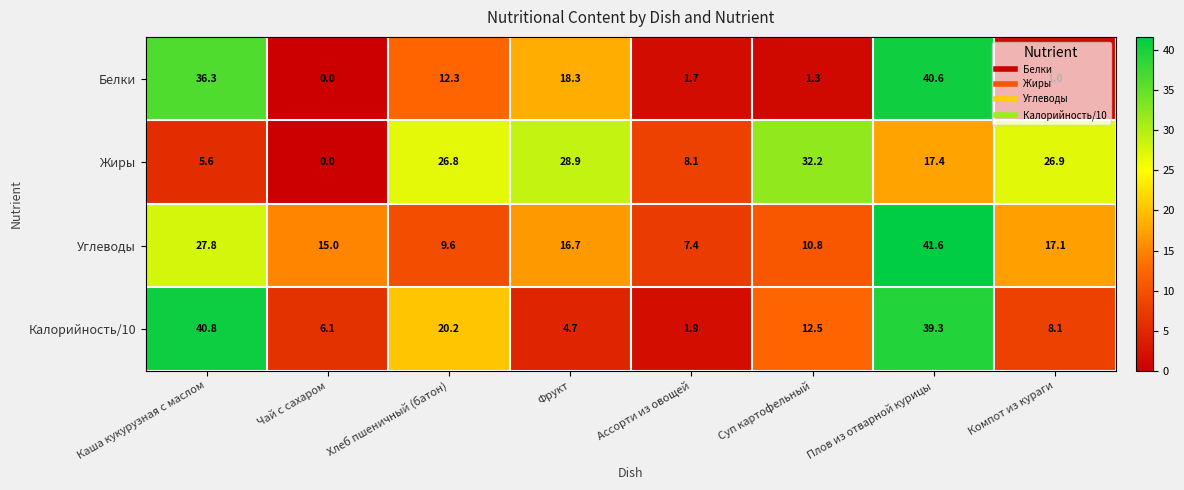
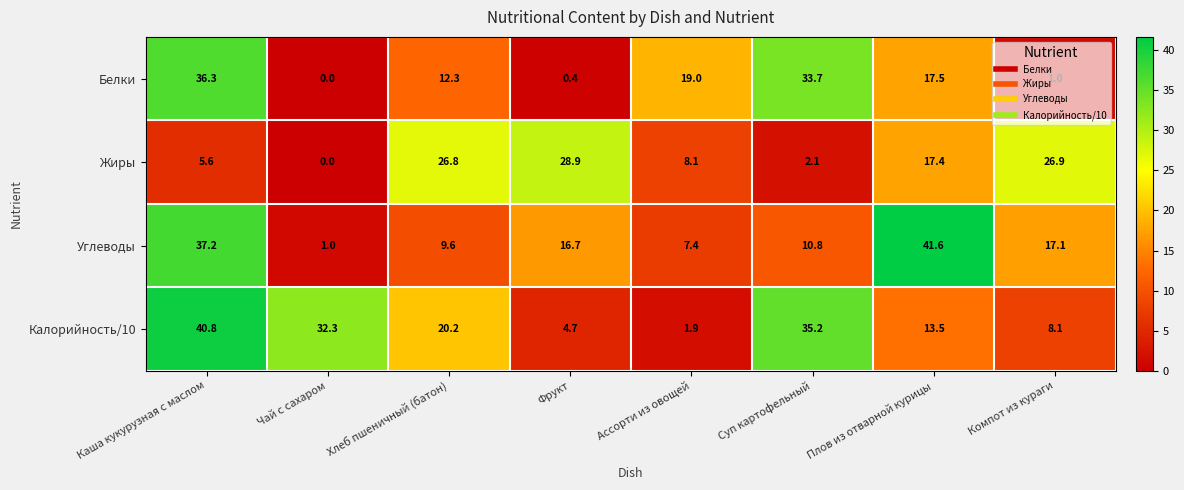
Белки, Фрукт: 18.3 -> 0.4
Белки, Ассорти из овощей: 1.7 -> 19.0
Белки, Суп картофельный: 1.3 -> 33.7
Белки, Плов из отварной курицы: 40.6 -> 17.5
Жиры, Суп картофельный: 32.2 -> 2.1
Углеводы, Каша кукурузная с маслом: 27.8 -> 37.2
Углеводы, Чай с сахаром: 15.0 -> 1.0
Калорийность/10, Чай с сахаром: 6.1 -> 32.3
Калорийность/10, Суп картофельный: 12.5 -> 35.2
Калорийность/10, Плов из отварной курицы: 39.3 -> 13.5
